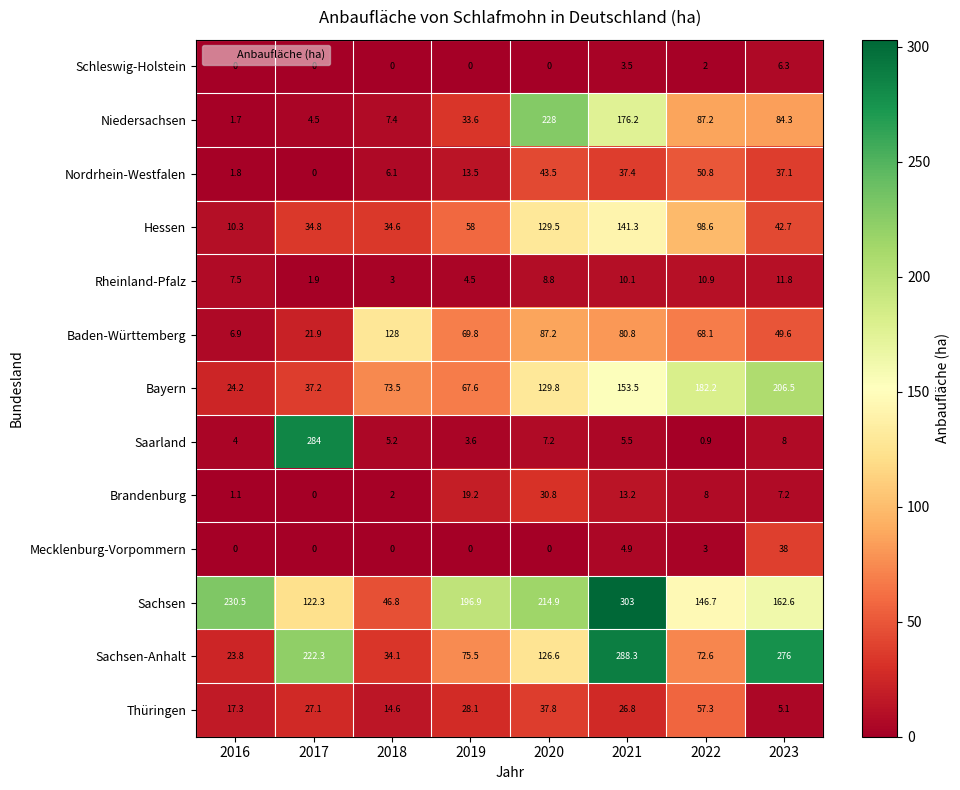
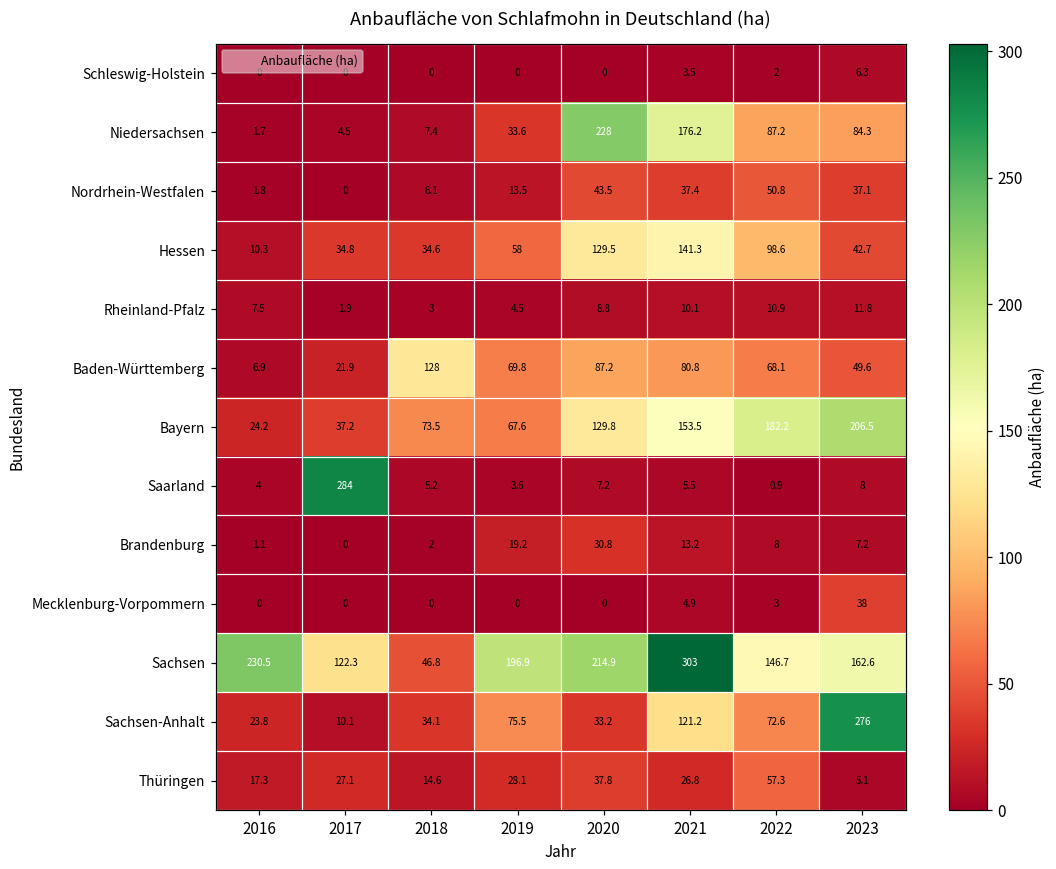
Sachsen-Anhalt, 2017: 222.3 -> 10.1
Sachsen-Anhalt, 2020: 126.6 -> 33.2
Sachsen-Anhalt, 2021: 288.3 -> 121.2
